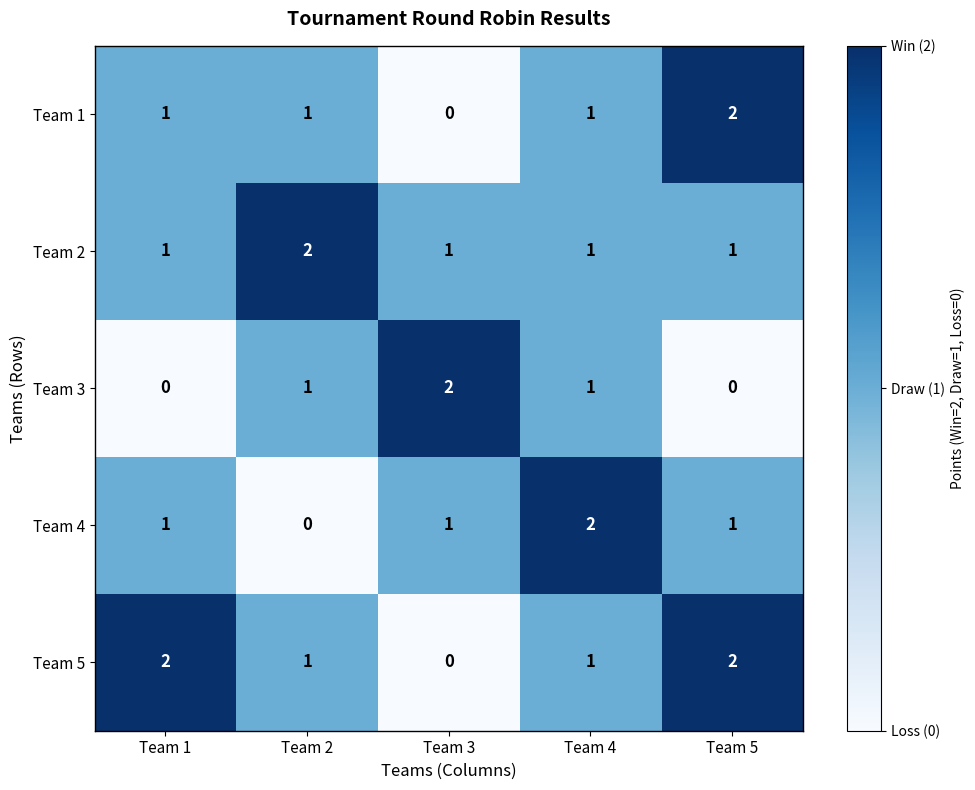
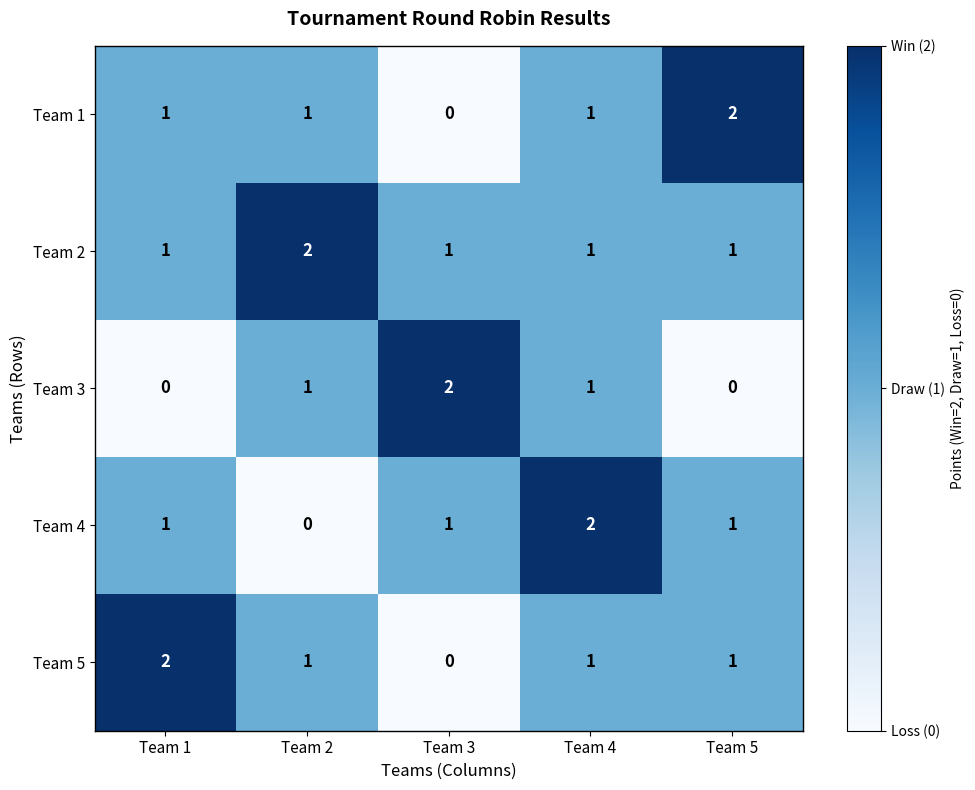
Team 5, Team 5: 2 -> 1
